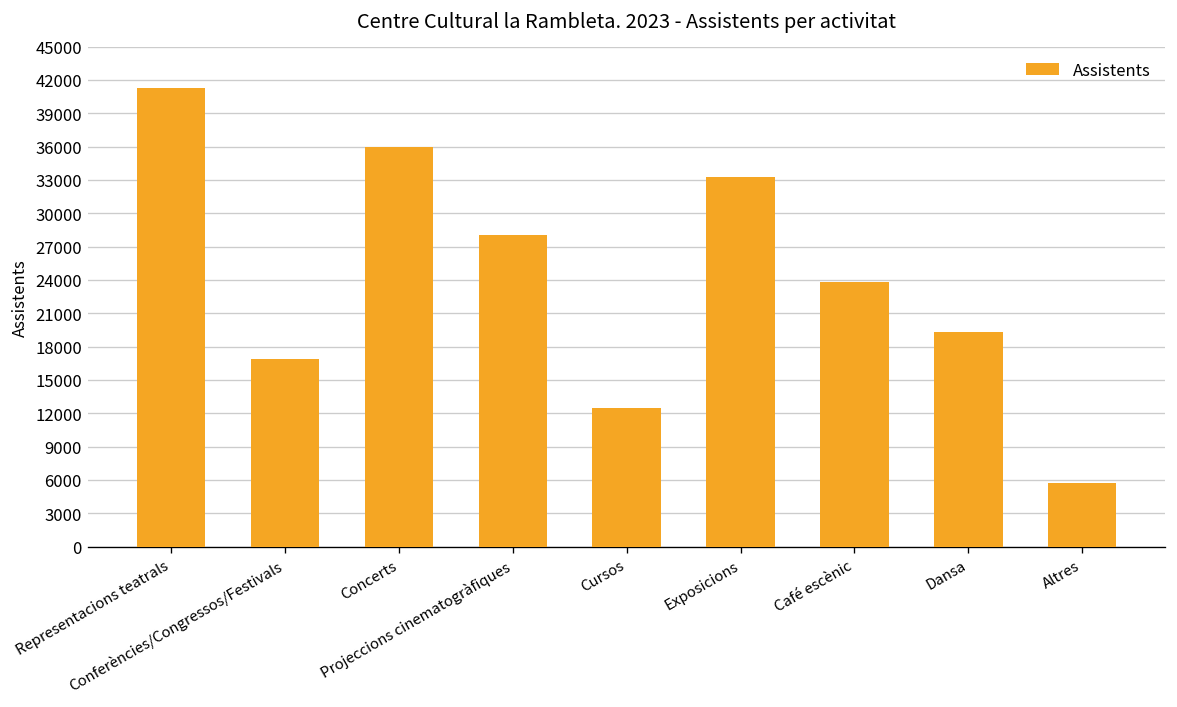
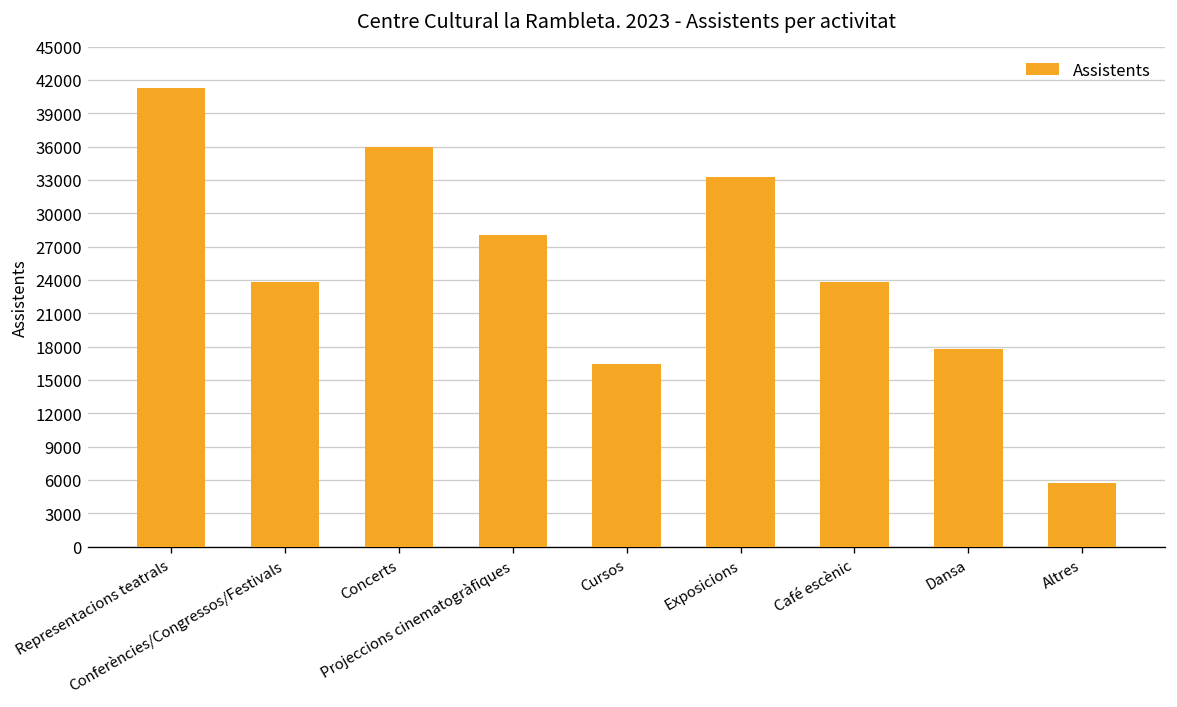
Conferències/Congressos/Festivals: 17000 -> 24000
Cursos: 12000 -> 16000
Dansa: 19000 -> 18000
